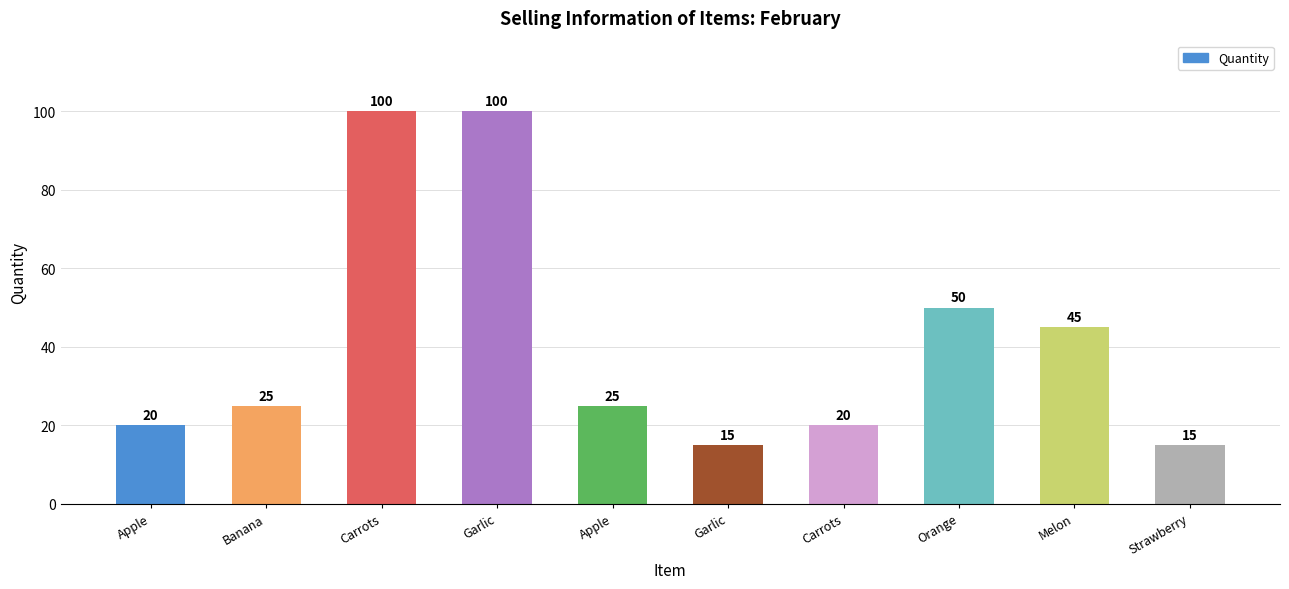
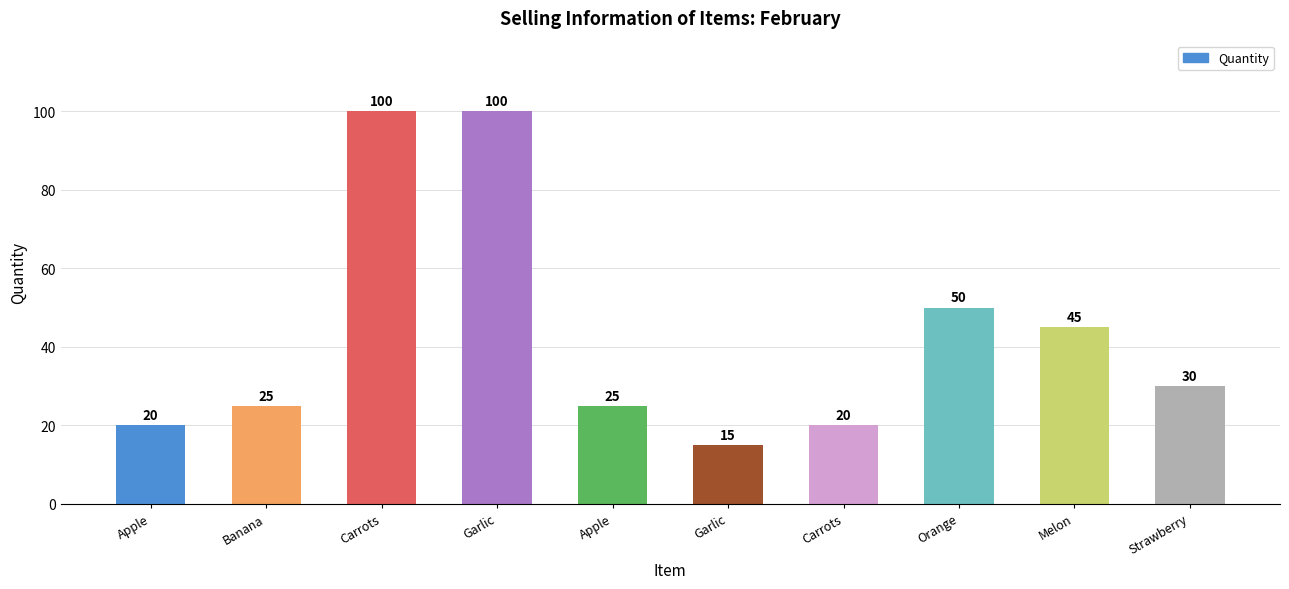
Strawberry: 15 -> 30
